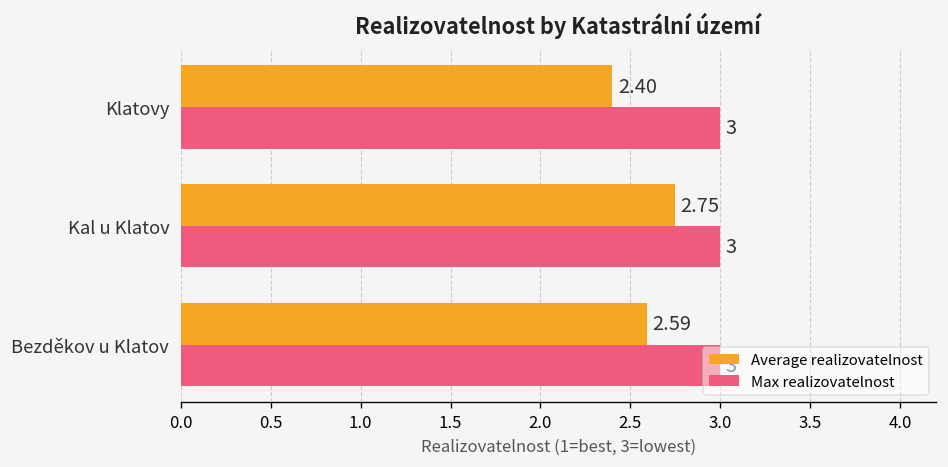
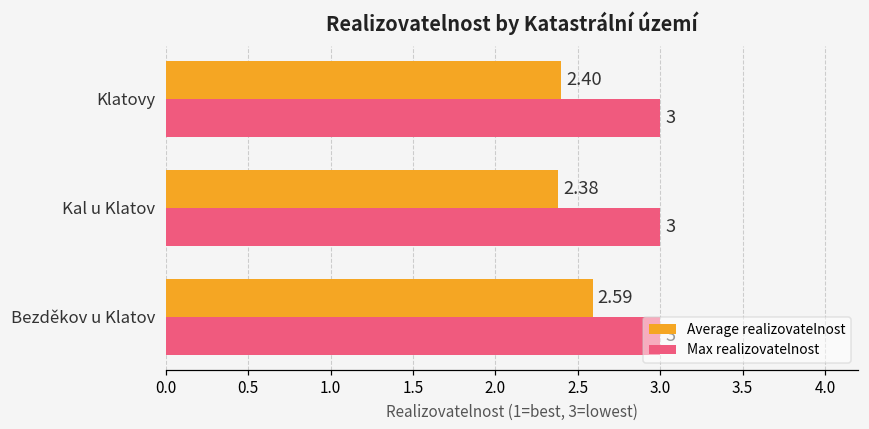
Average realizovatelnost, Kal u Klatov: 2.75 -> 2.38
